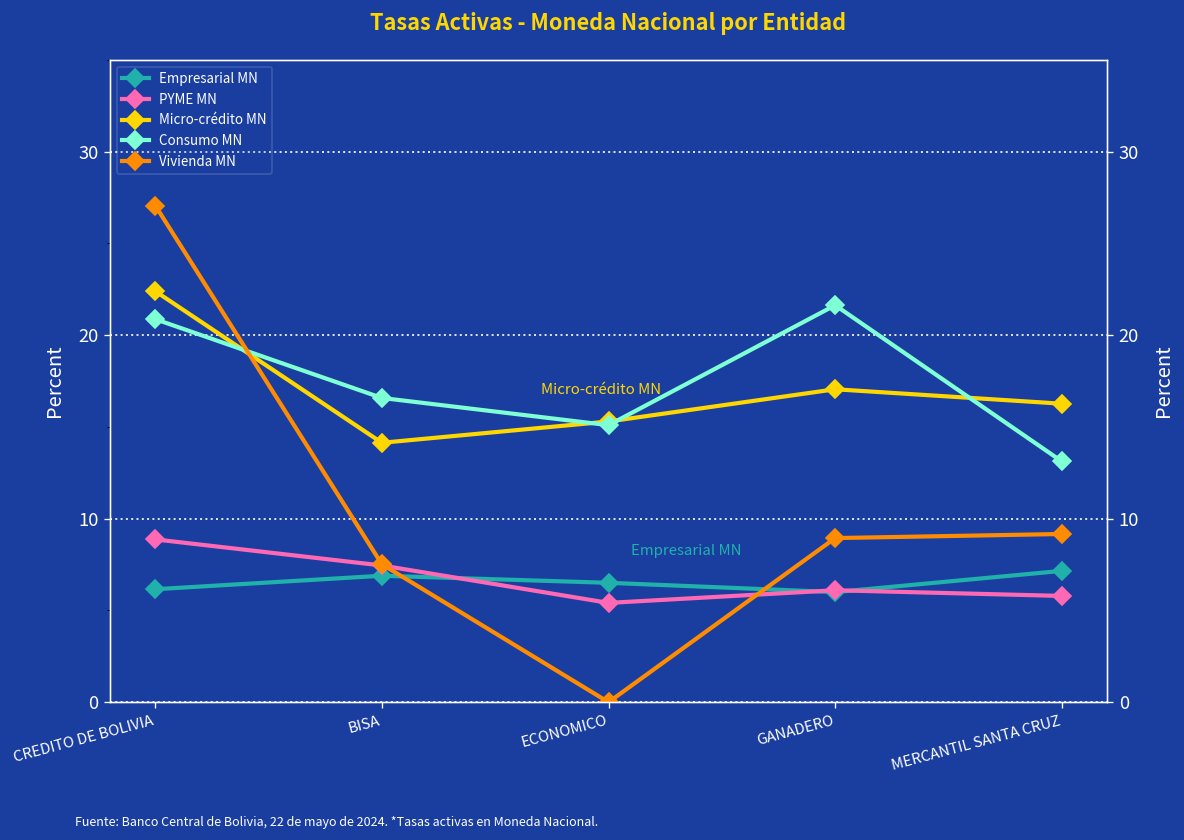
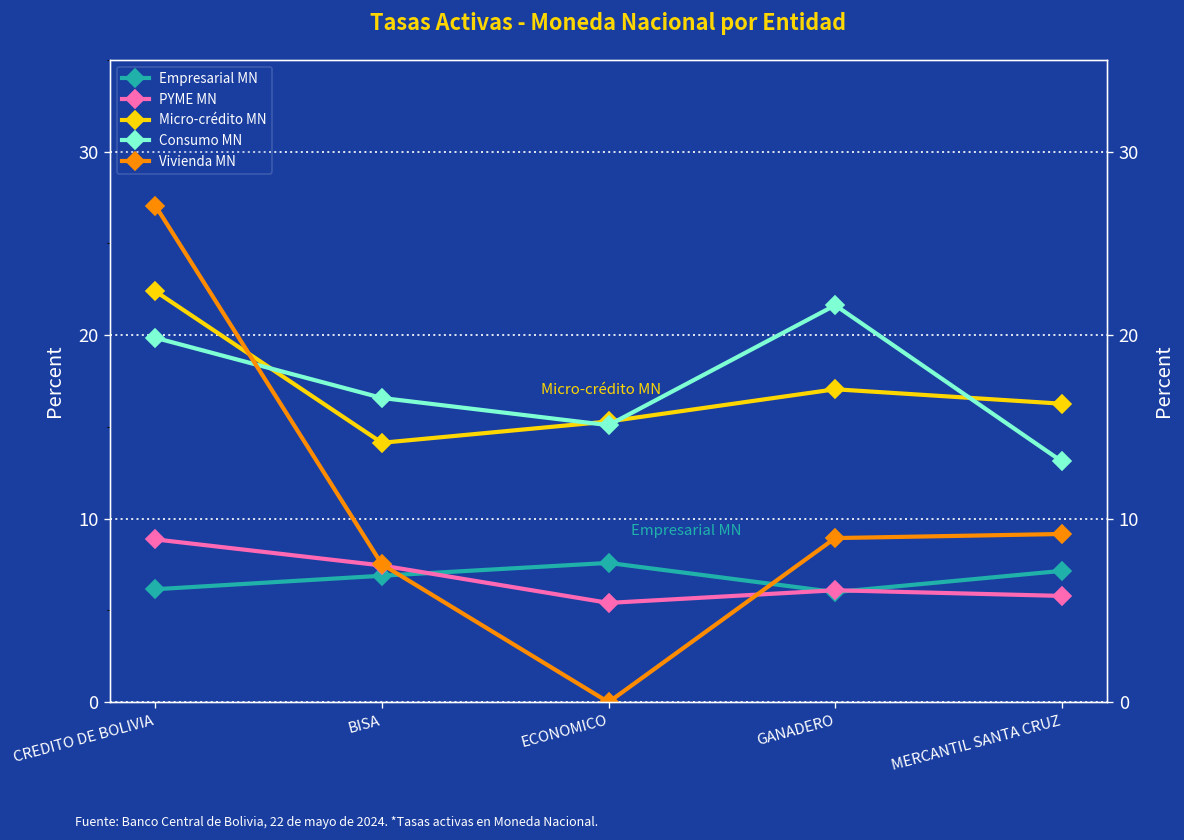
Consumo MN, CREDITO DE BOLIVIA: 20.9 -> 19.9
Empresarial MN, ECONOMICO: 6.5 -> 7.6
